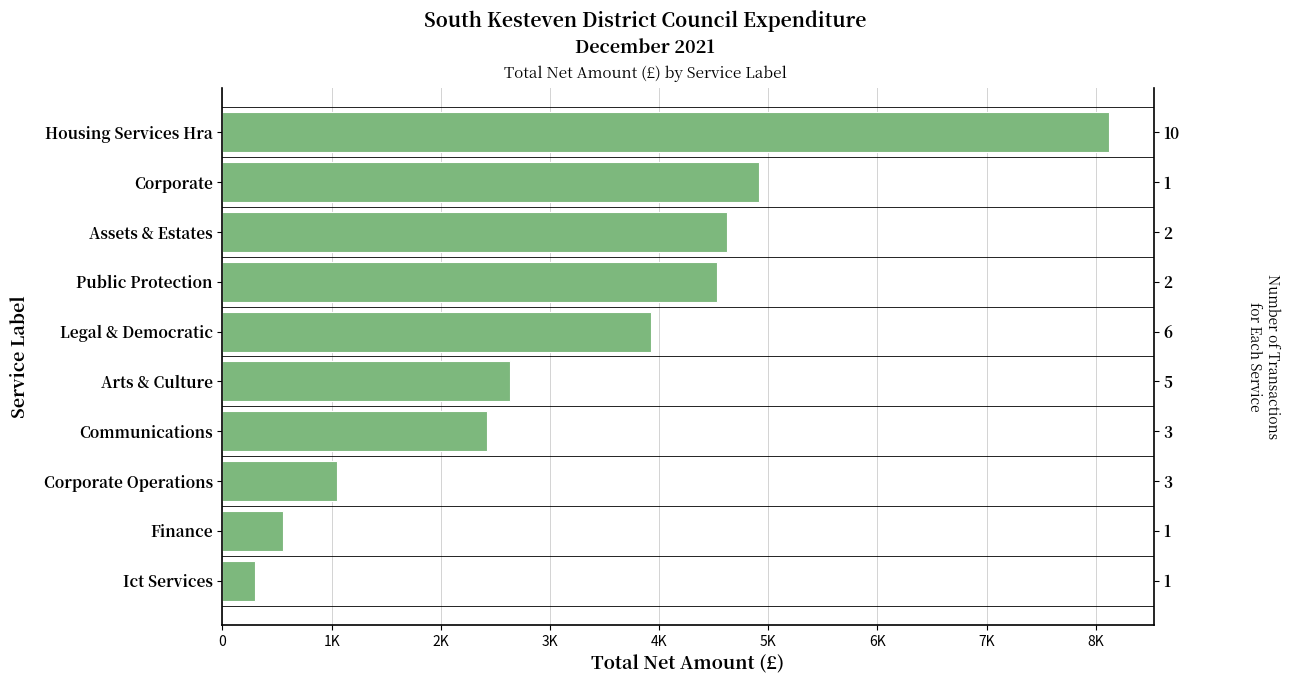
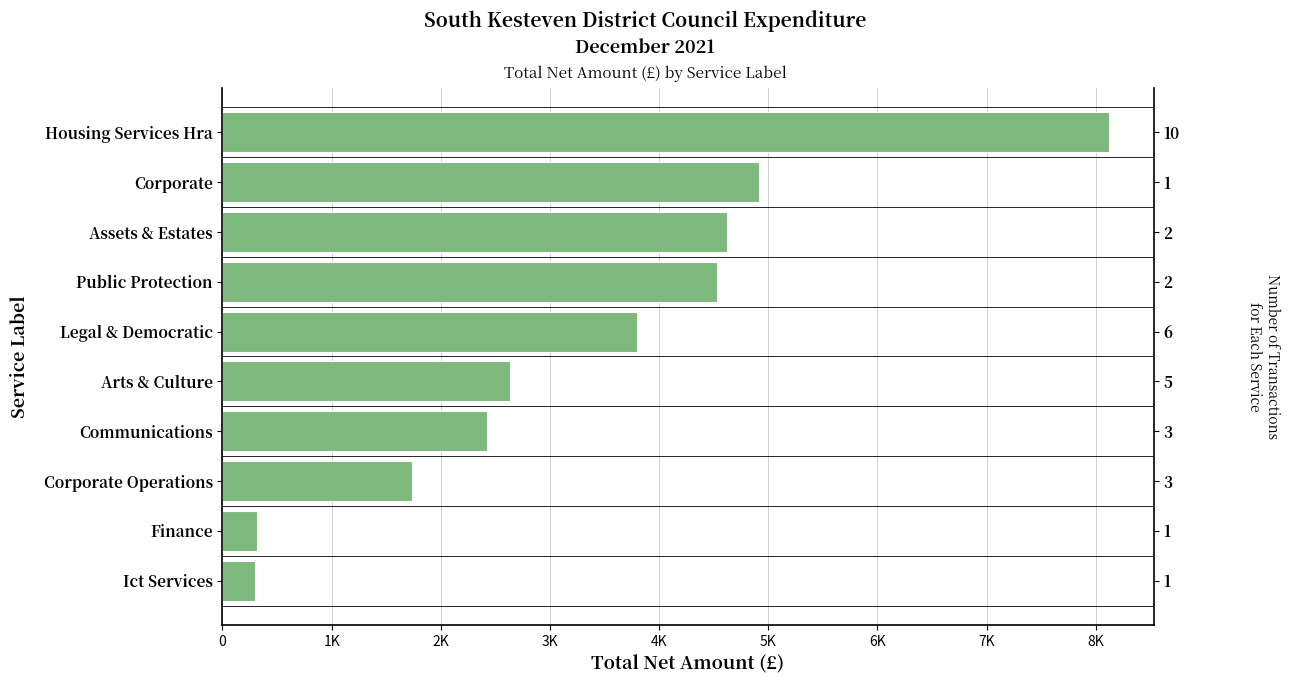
Legal & Democratic: 3930 -> 3800
Corporate Operations: 1050 -> 1740
Finance: 550 -> 320
